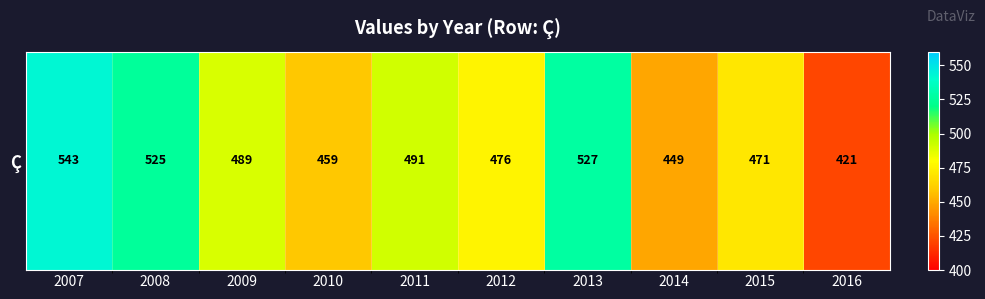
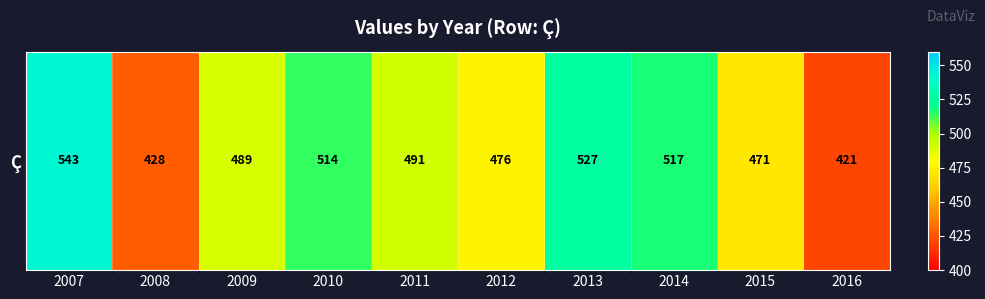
Ç, 2008: 525 -> 428
Ç, 2010: 459 -> 514
Ç, 2014: 449 -> 517
